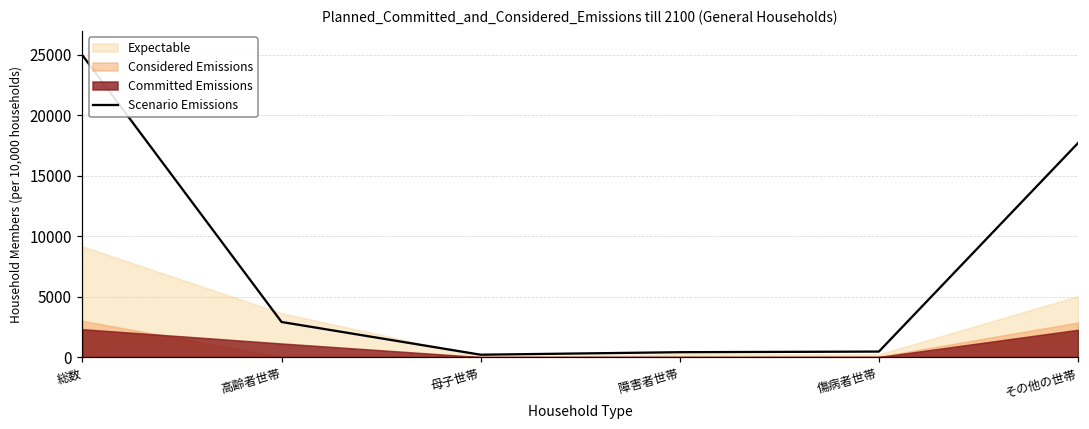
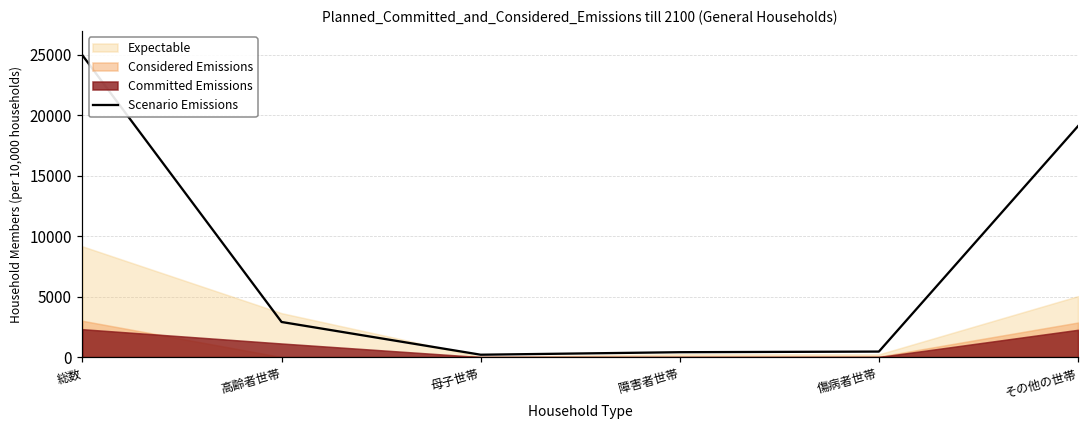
Scenario Emissions, その他の世帯: 17700 -> 19100
